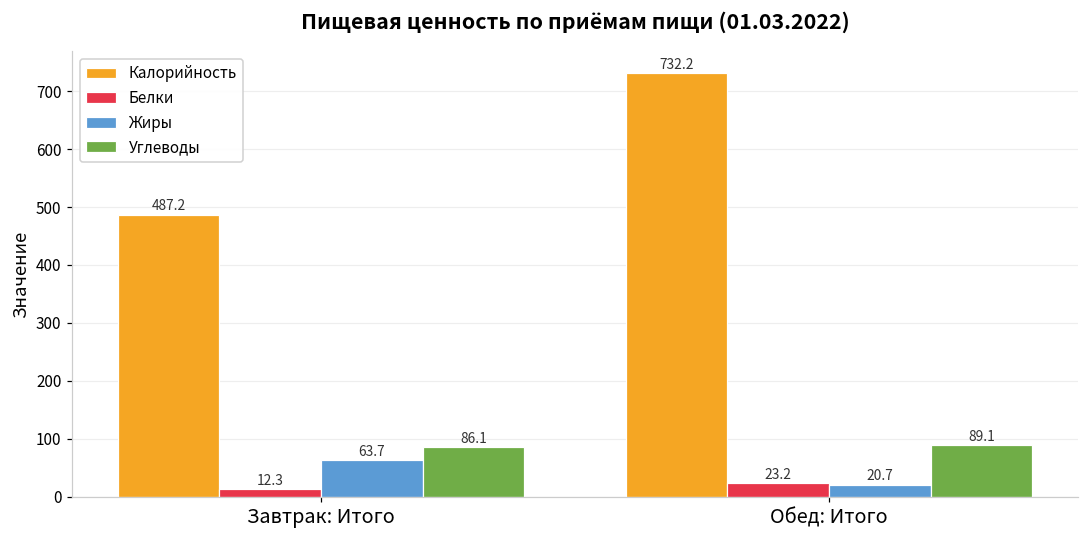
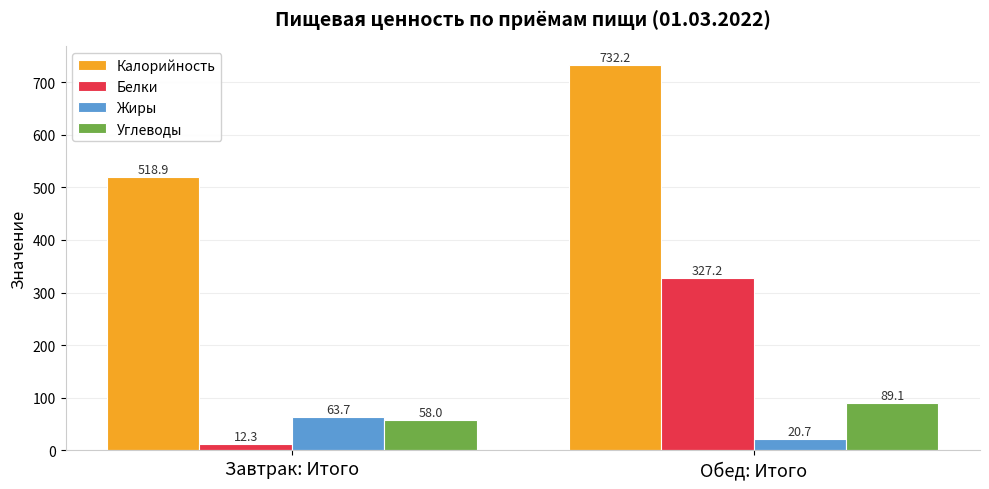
Калорийность, Завтрак: Итого: 487.2 -> 518.9
Углеводы, Завтрак: Итого: 86.1 -> 58.0
Белки, Обед: Итого: 23.2 -> 327.2
